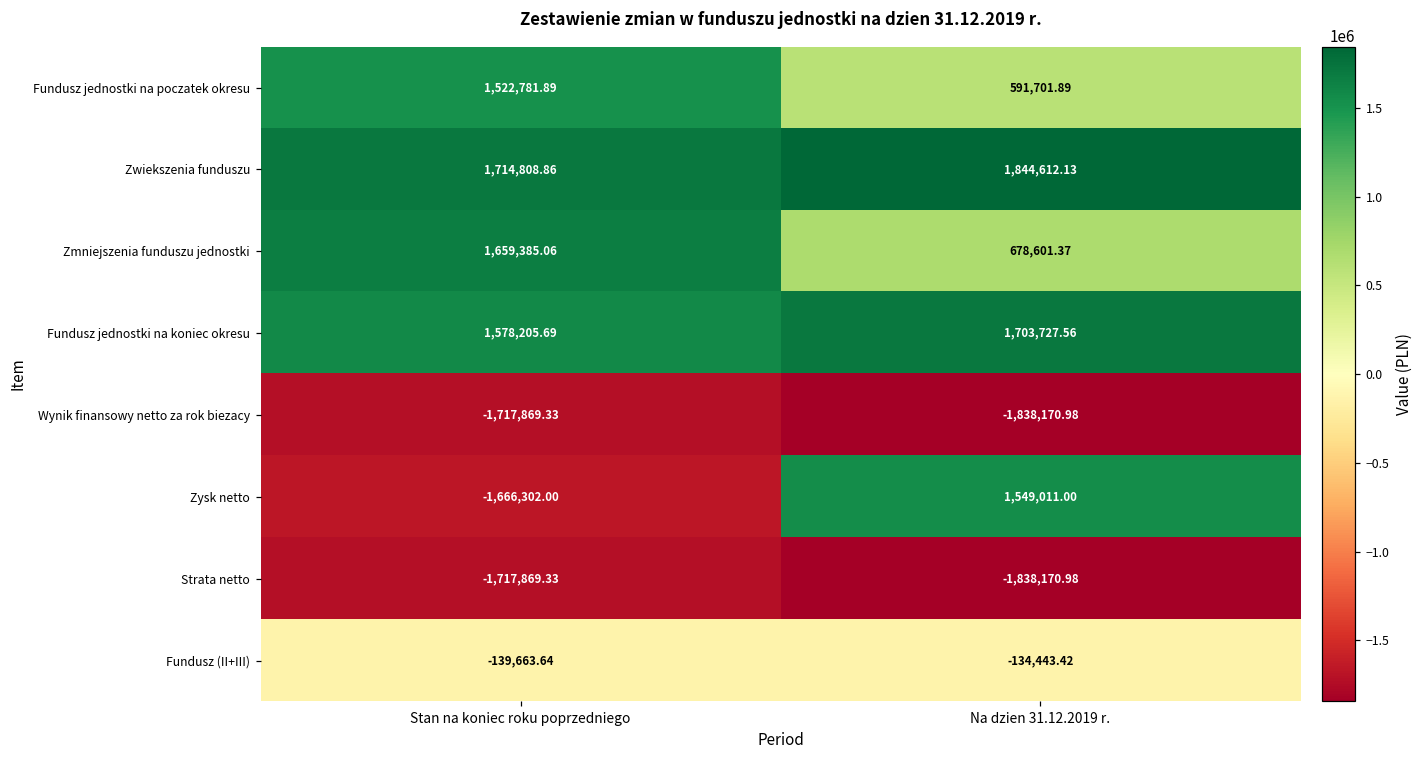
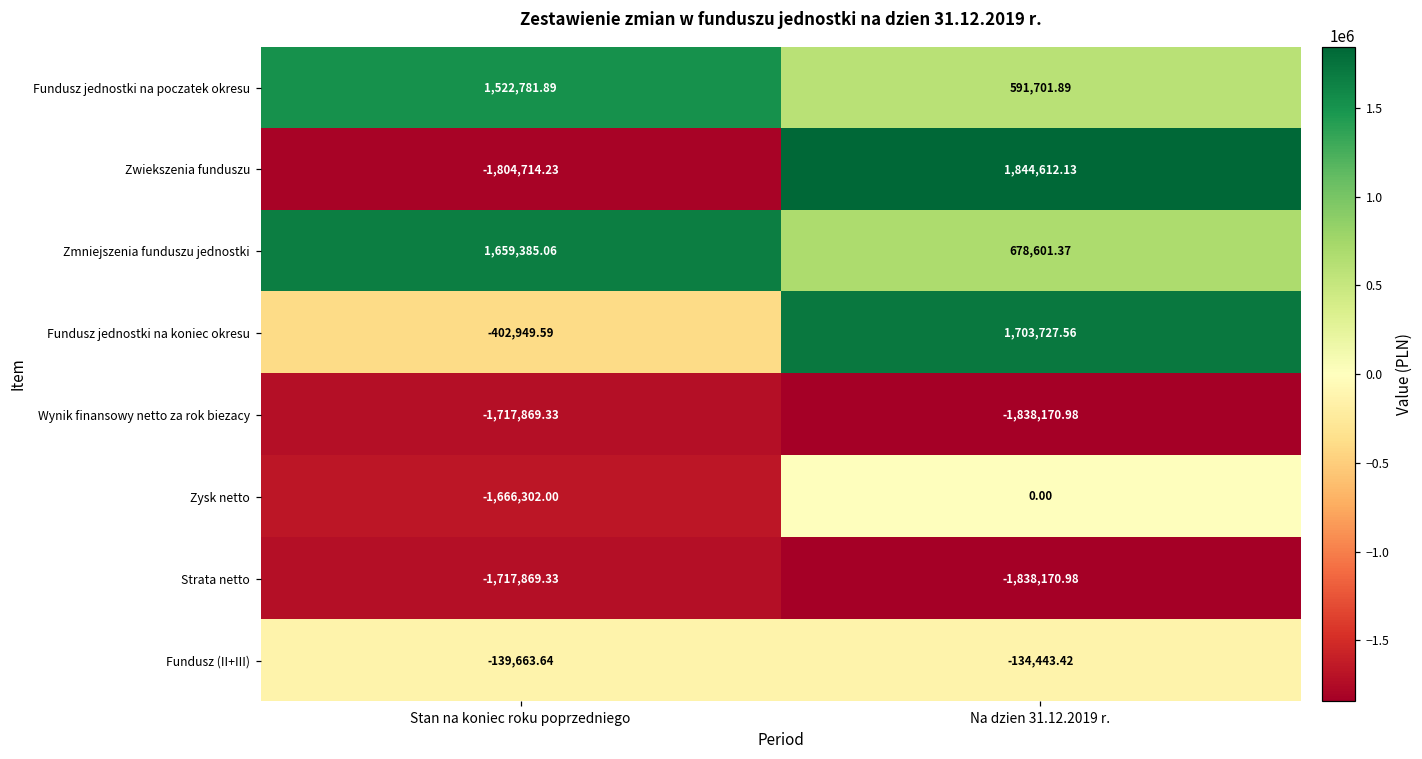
Zwiekszenia funduszu, Stan na koniec roku poprzedniego: 1,714,808.86 -> -1,804,714.23
Fundusz jednostki na koniec okresu, Stan na koniec roku poprzedniego: 1,578,205.69 -> -402,949.59
Zysk netto, Na dzien 31.12.2019 r.: 1,549,011.00 -> 0.00
